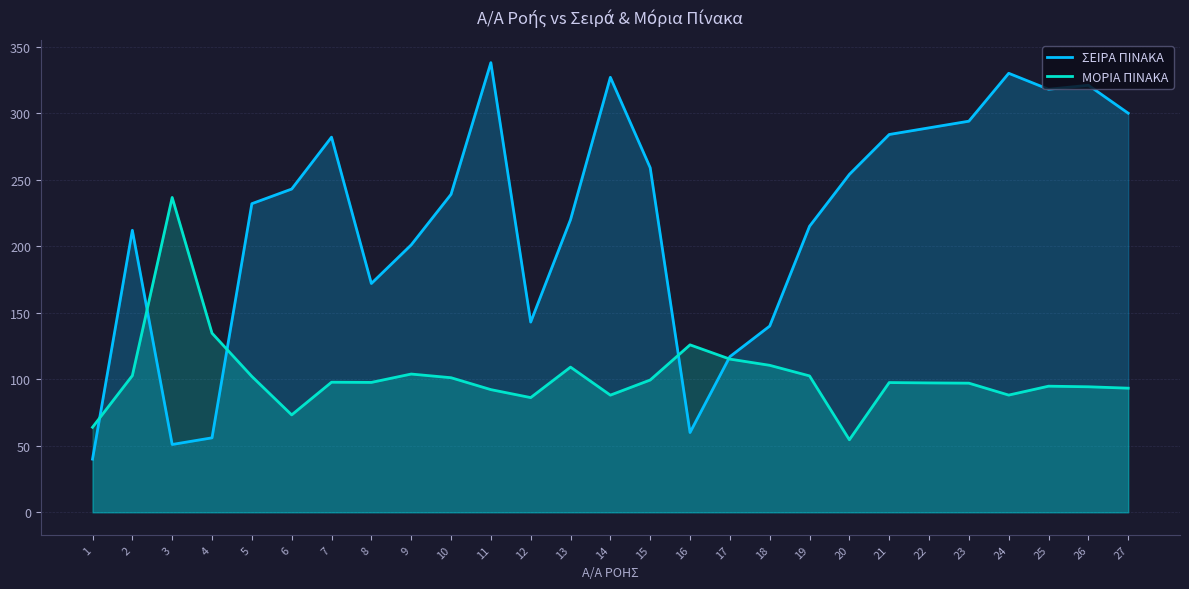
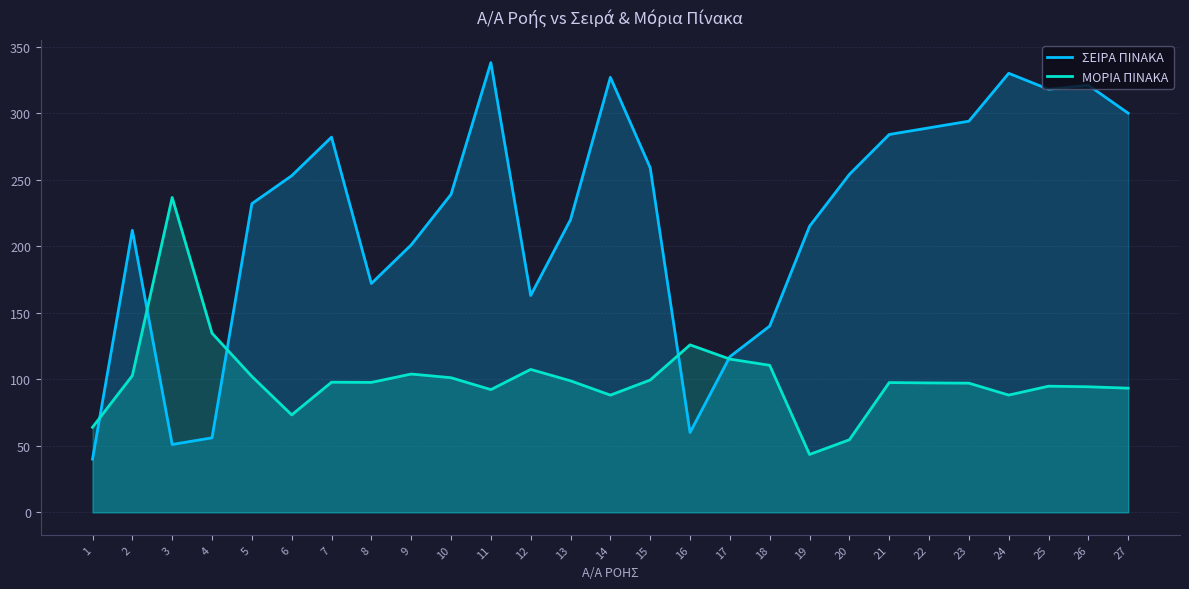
ΣΕΙΡΑ ΠΙΝΑΚΑ, 6: 243 -> 253
ΣΕΙΡΑ ΠΙΝΑΚΑ, 12: 143 -> 163
ΜΟΡΙΑ ΠΙΝΑΚΑ, 12: 86 -> 107
ΜΟΡΙΑ ΠΙΝΑΚΑ, 13: 109 -> 99
ΜΟΡΙΑ ΠΙΝΑΚΑ, 19: 103 -> 43
